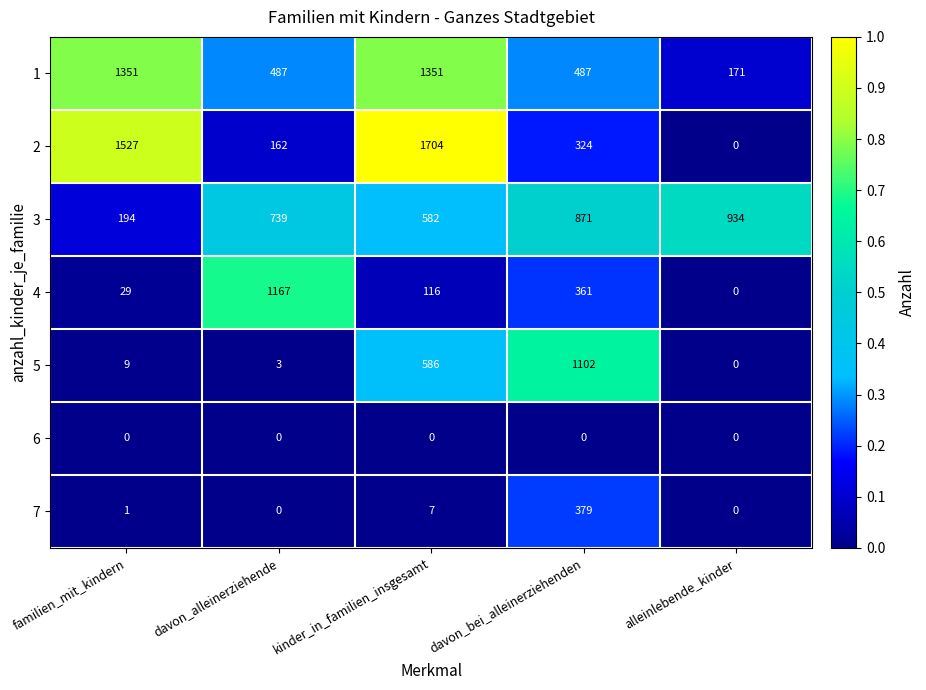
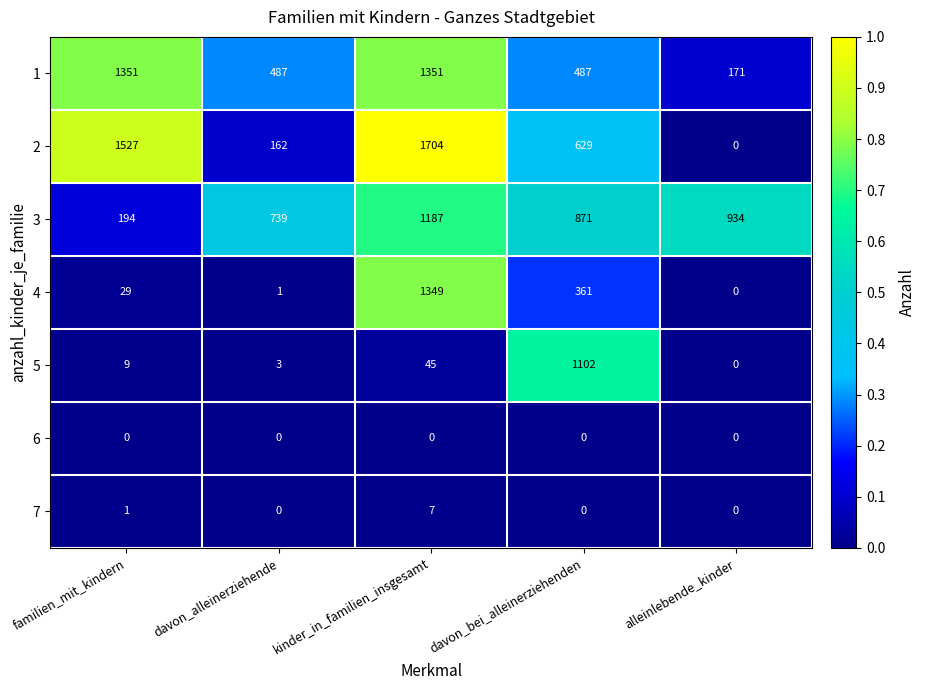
2, davon_bei_alleinerziehenden: 324 -> 629
3, kinder_in_familien_insgesamt: 582 -> 1187
4, davon_alleinerziehende: 1167 -> 1
4, kinder_in_familien_insgesamt: 116 -> 1349
5, kinder_in_familien_insgesamt: 586 -> 45
7, davon_bei_alleinerziehenden: 379 -> 0
